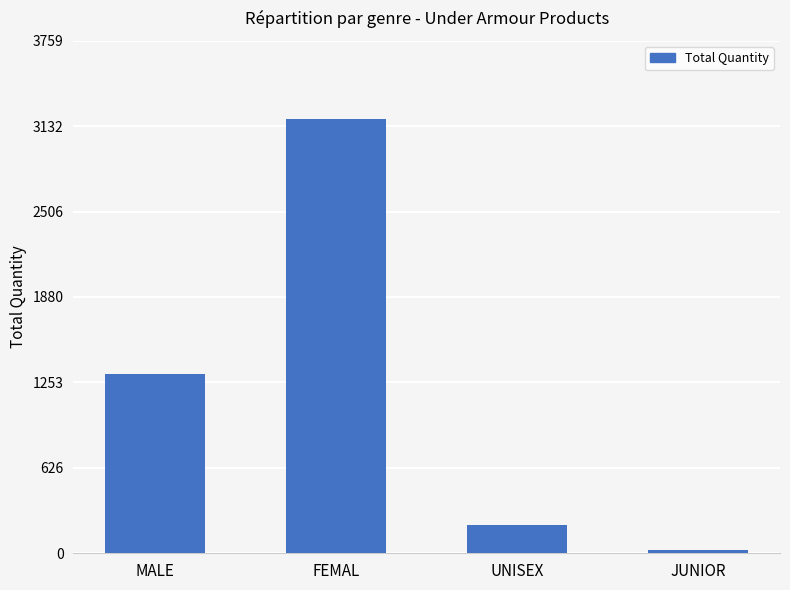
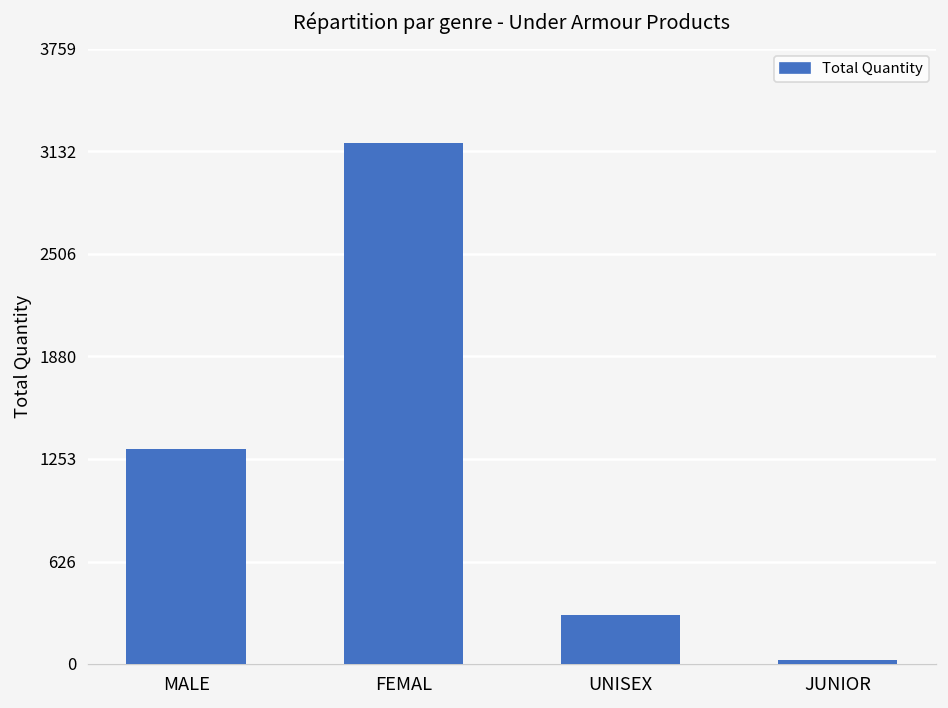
UNISEX: 200 -> 300
